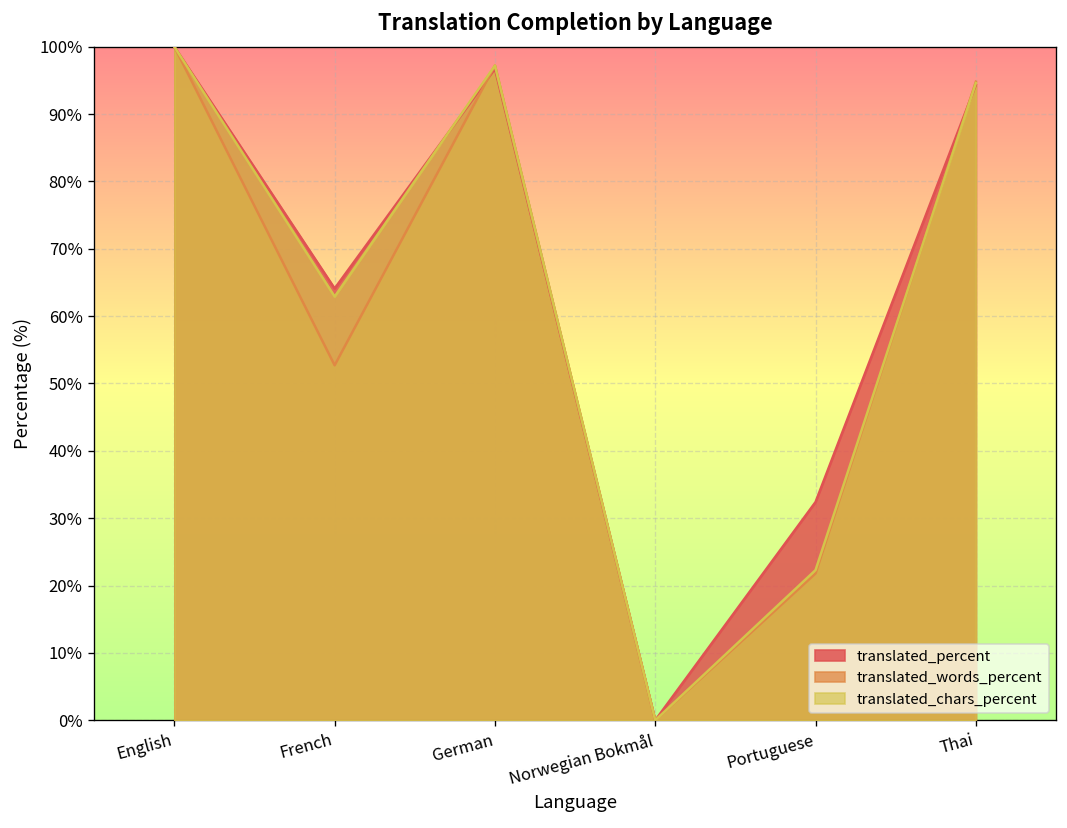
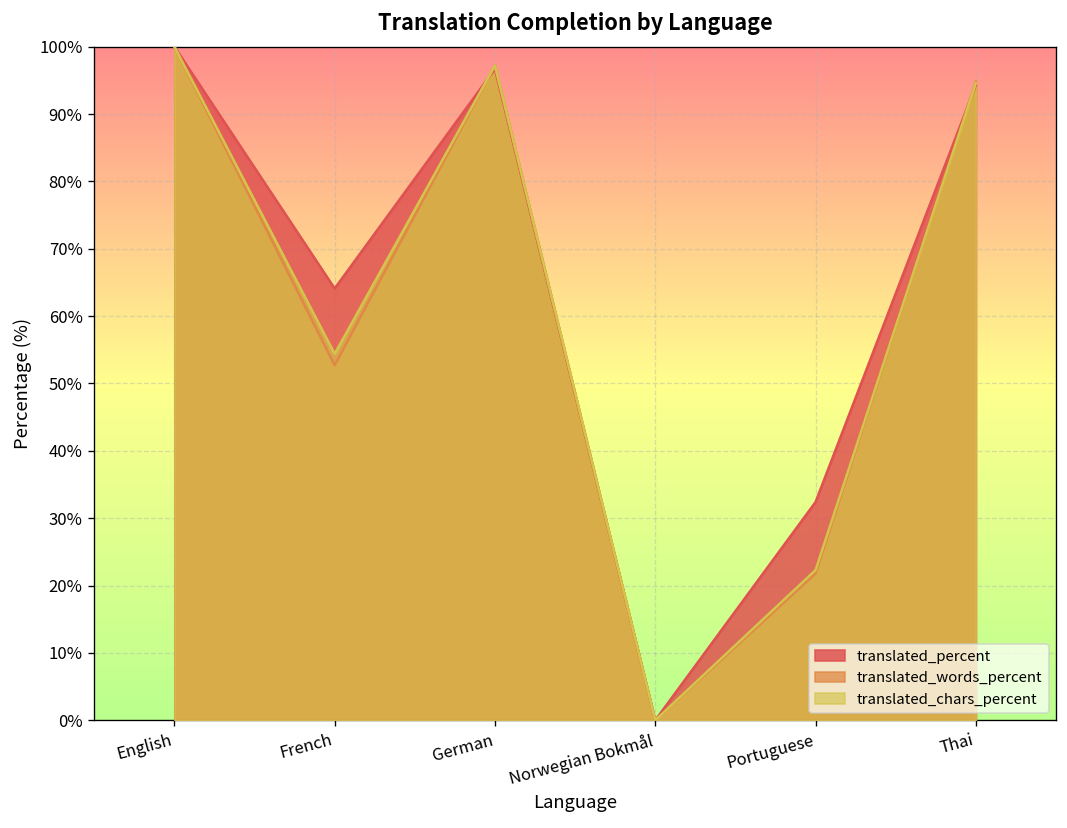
translated_chars_percent, French: 63% -> 54%
